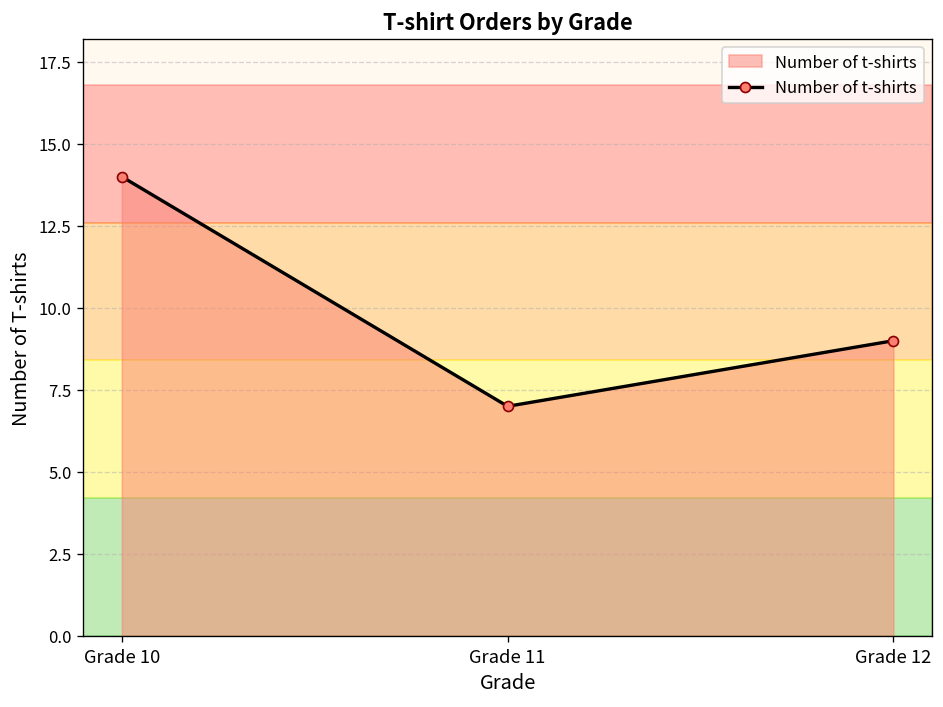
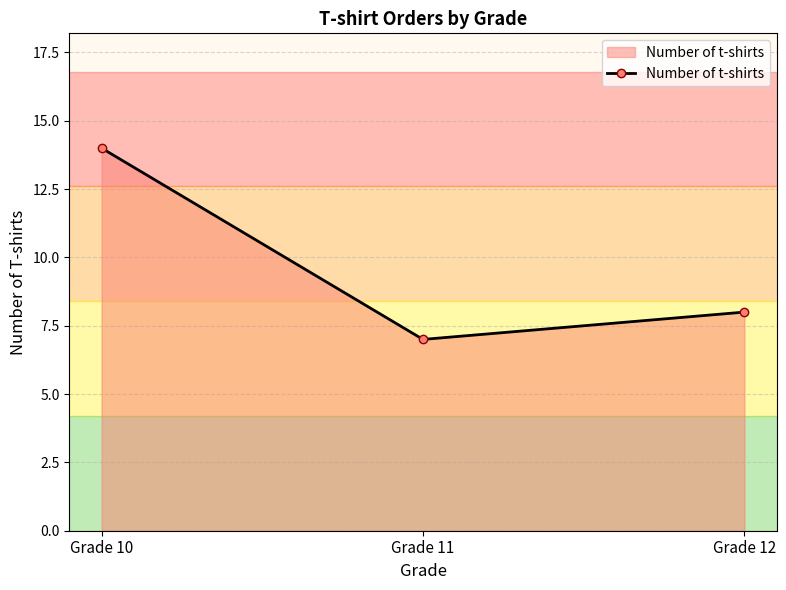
Grade 12: 9 -> 8
